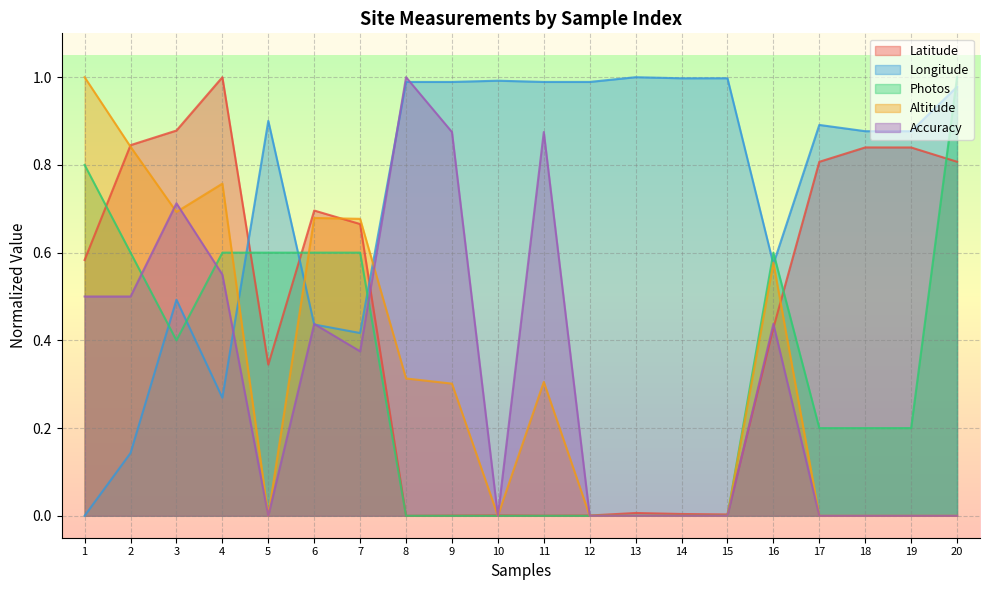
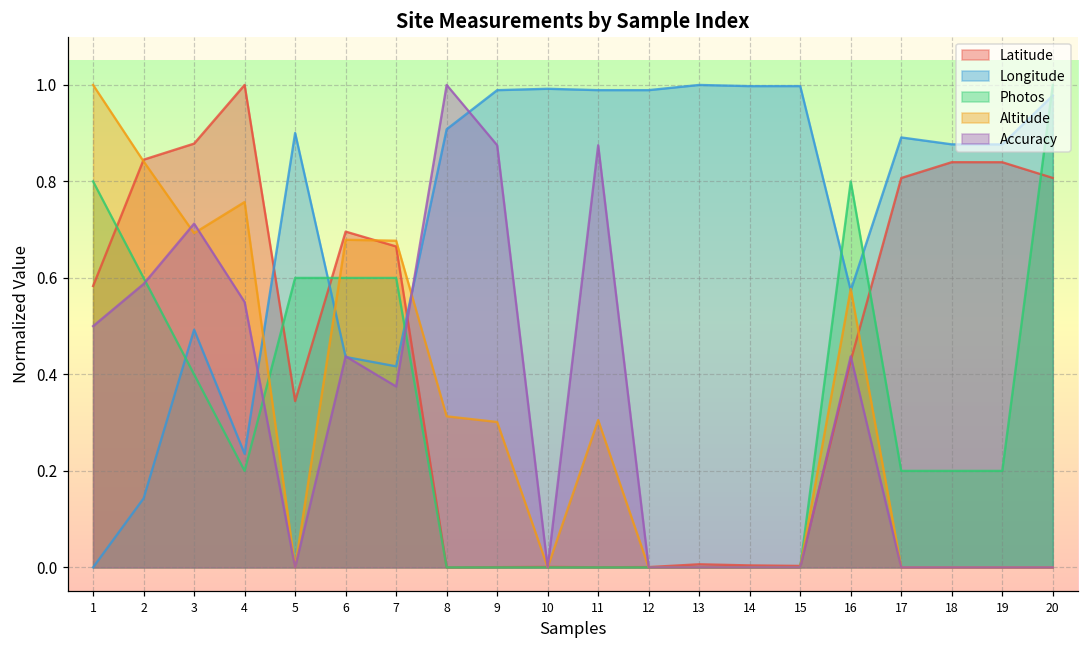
Accuracy, 2: 0.50 -> 0.59
Longitude, 4: 0.27 -> 0.24
Photos, 4: 0.60 -> 0.20
Longitude, 8: 0.99 -> 0.91
Photos, 16: 0.60 -> 0.80
